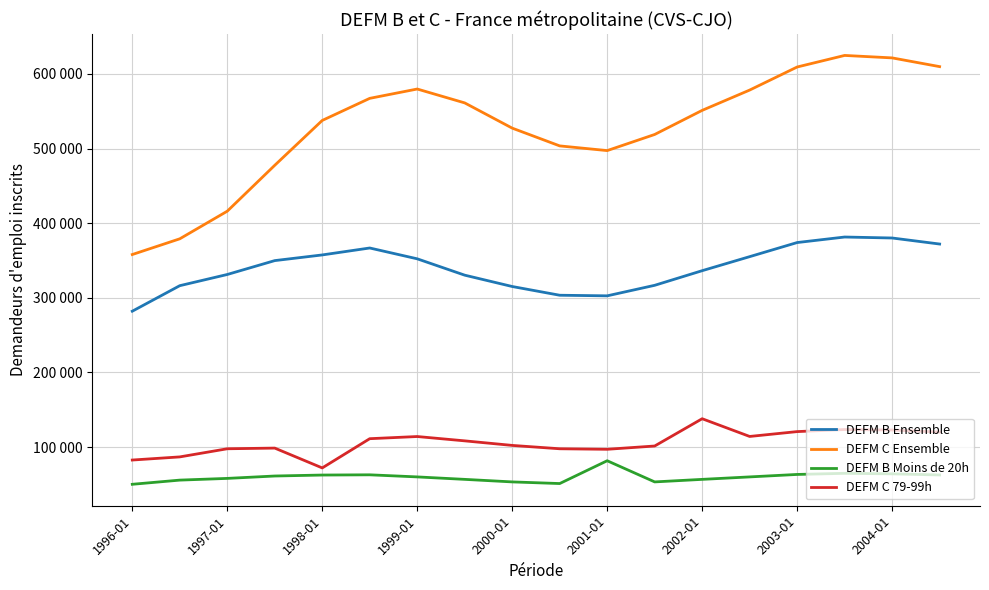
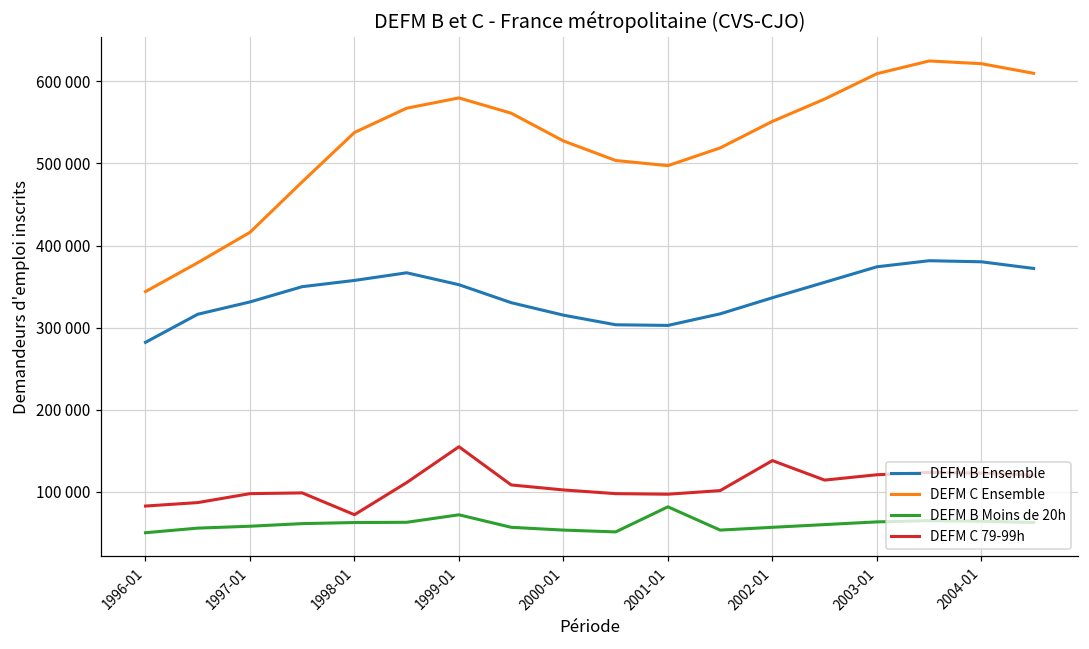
DEFM C Ensemble, 1996-01: 360000 -> 340000
DEFM B Moins de 20h, 1999-01: 60000 -> 70000
DEFM C 79-99h, 1999-01: 110000 -> 150000
